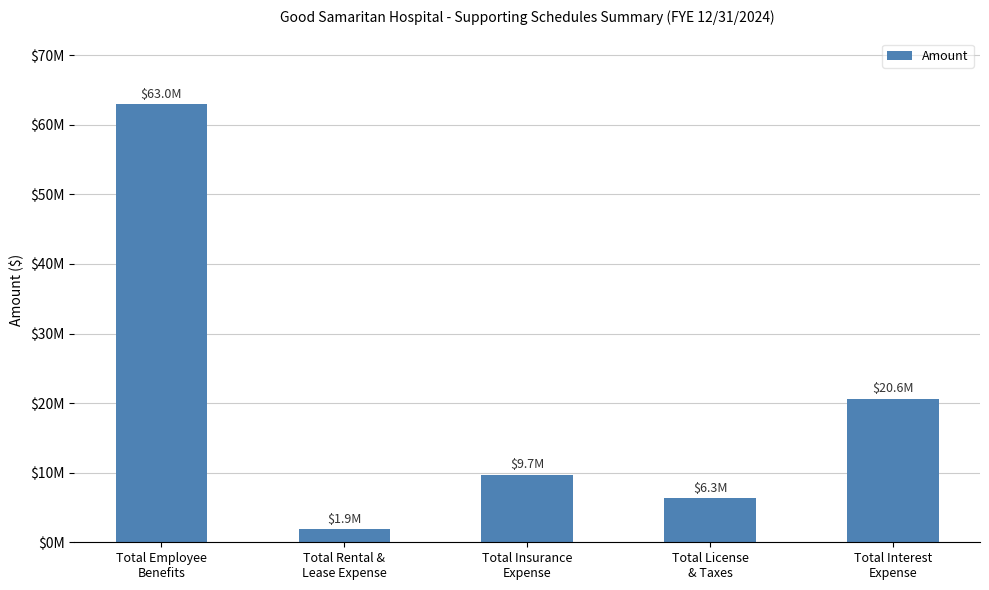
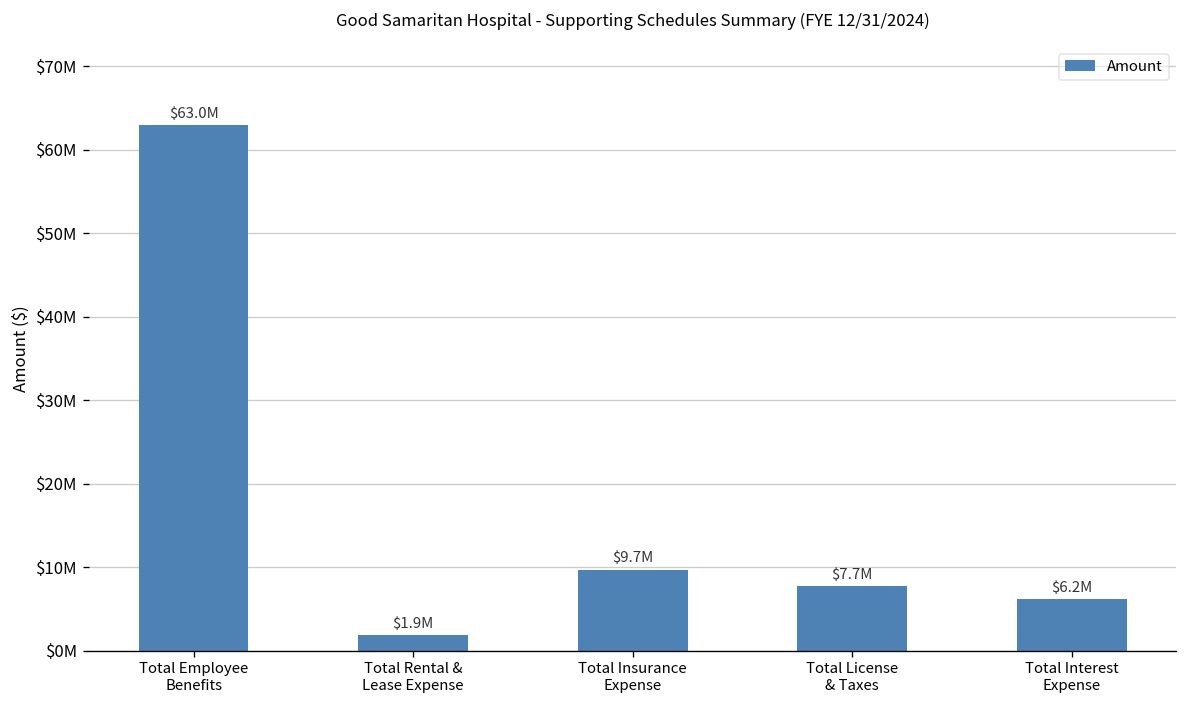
Total License & Taxes: $6.3M -> $7.7M
Total Interest Expense: $20.6M -> $6.2M
